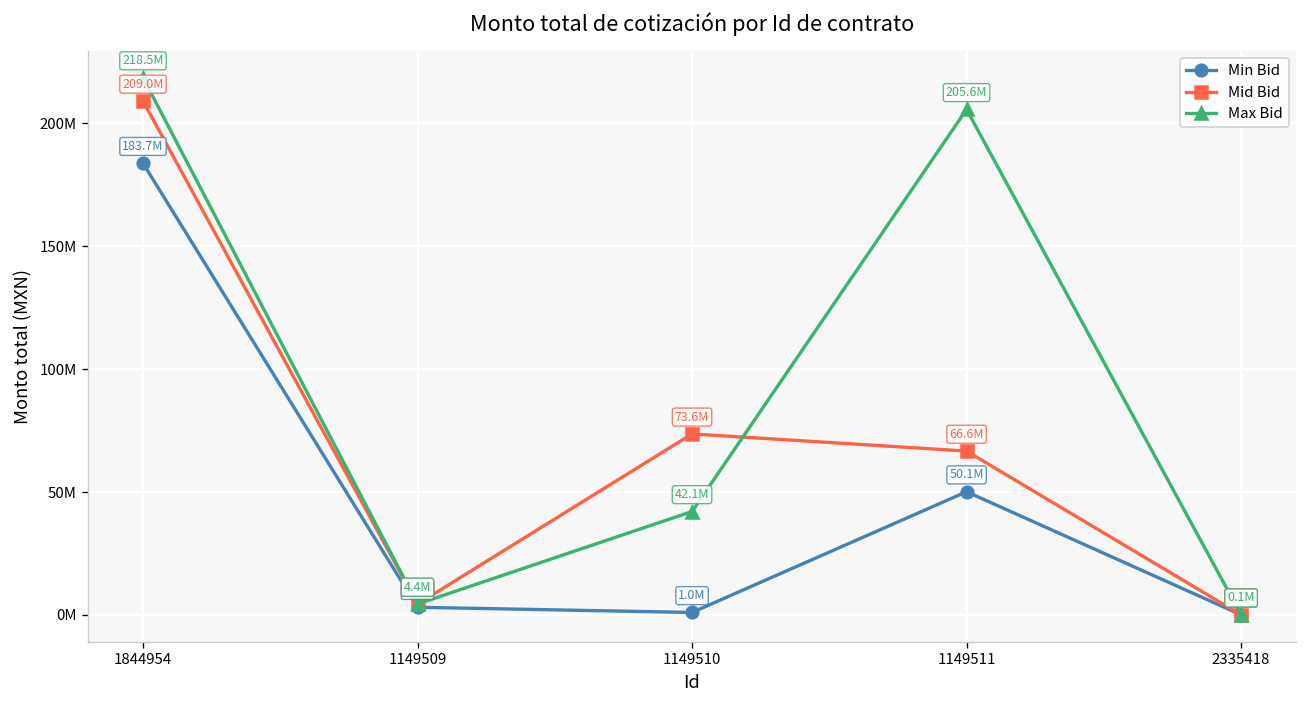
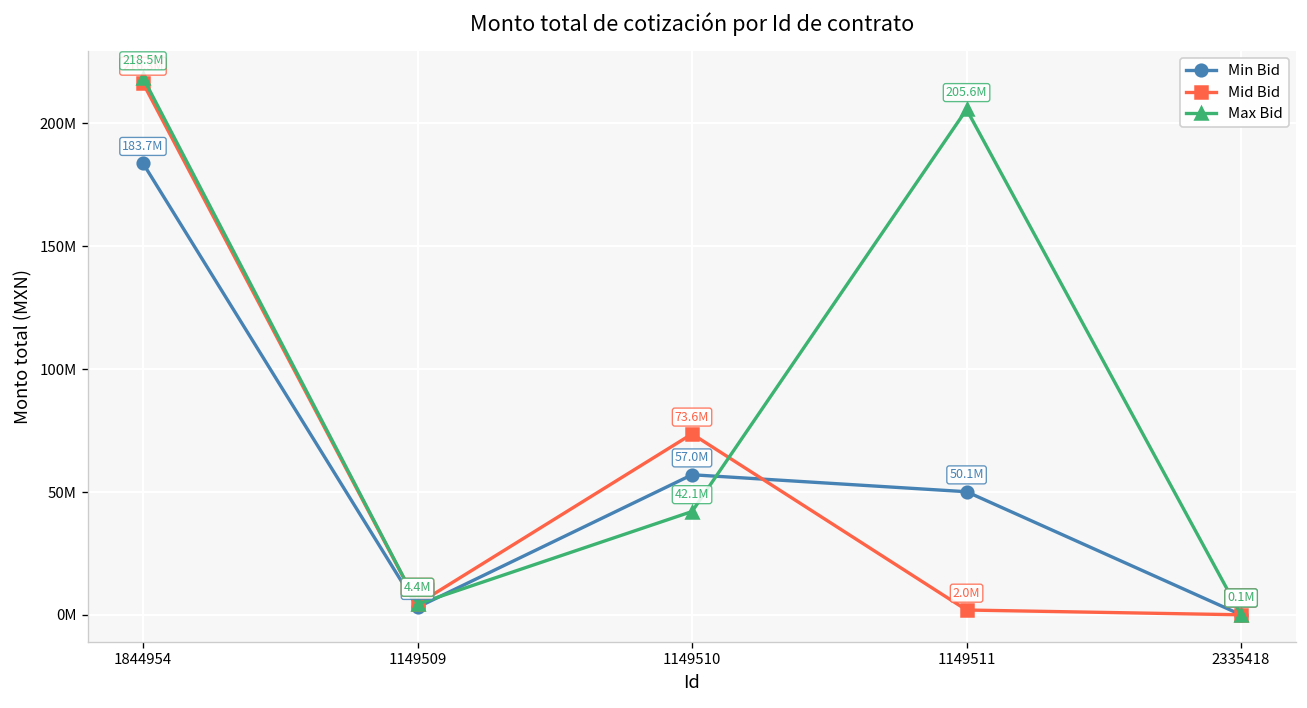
Mid Bid, 1844954: 209.0M -> 216.3M
Min Bid, 1149510: 1.0M -> 57.0M
Mid Bid, 1149511: 66.6M -> 2.0M
